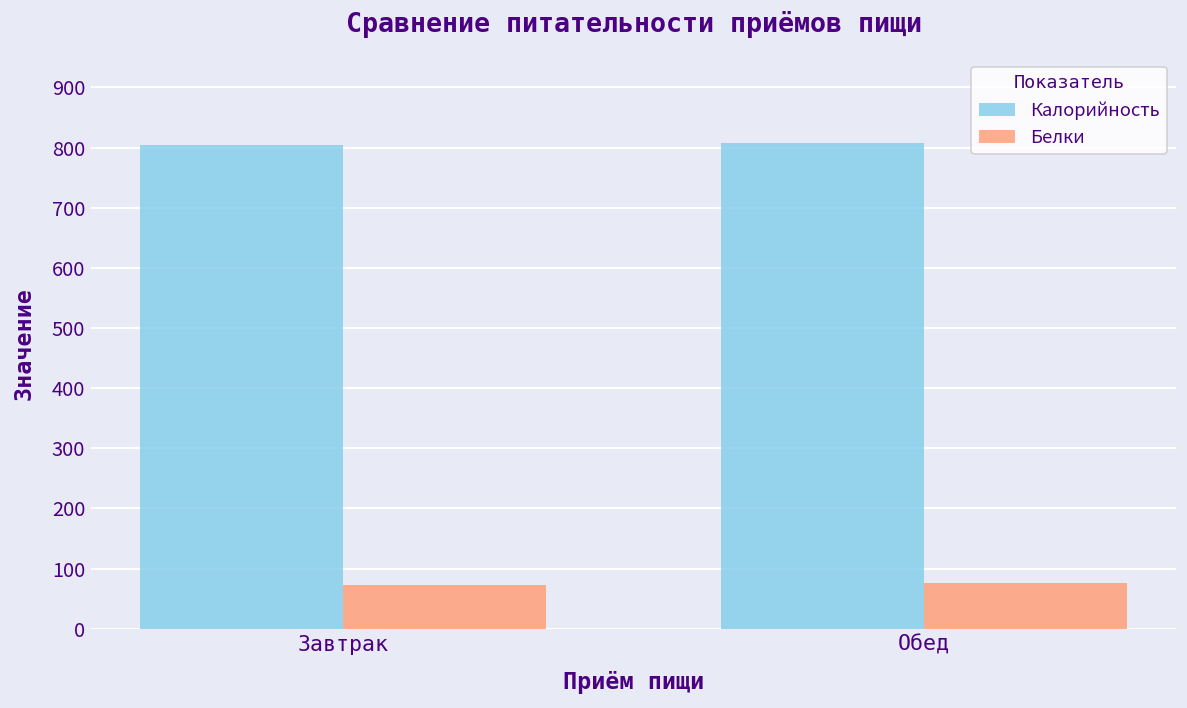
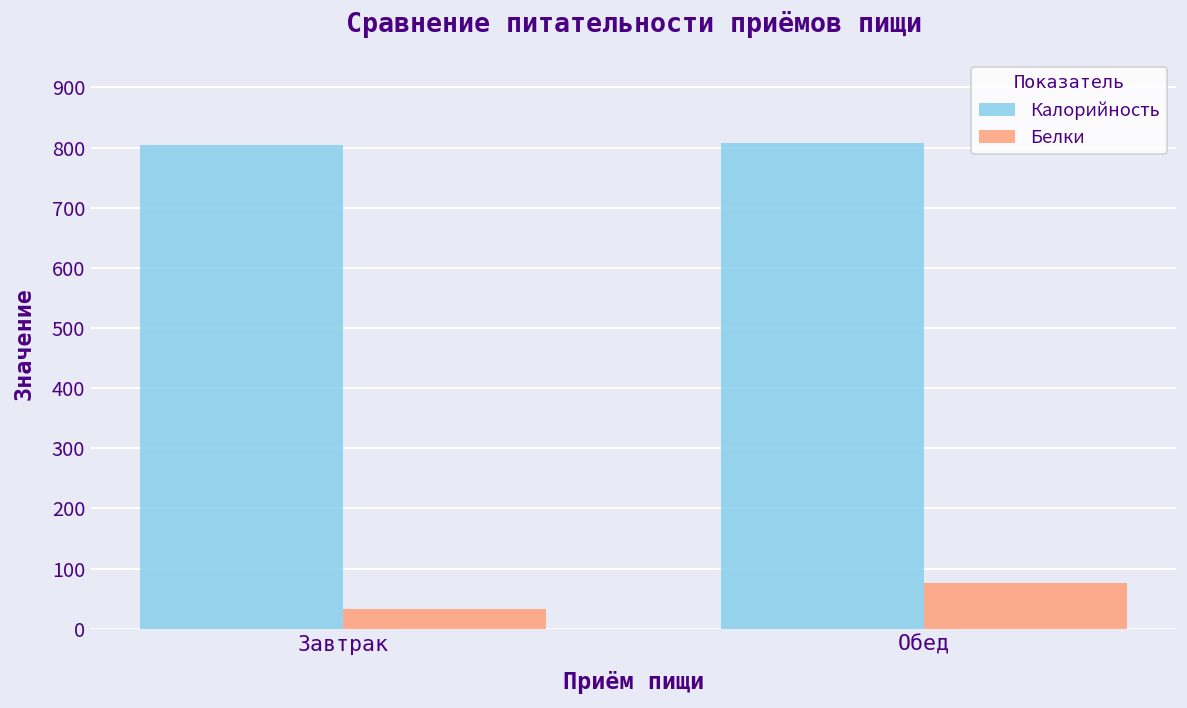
Белки, Завтрак: 70 -> 30
